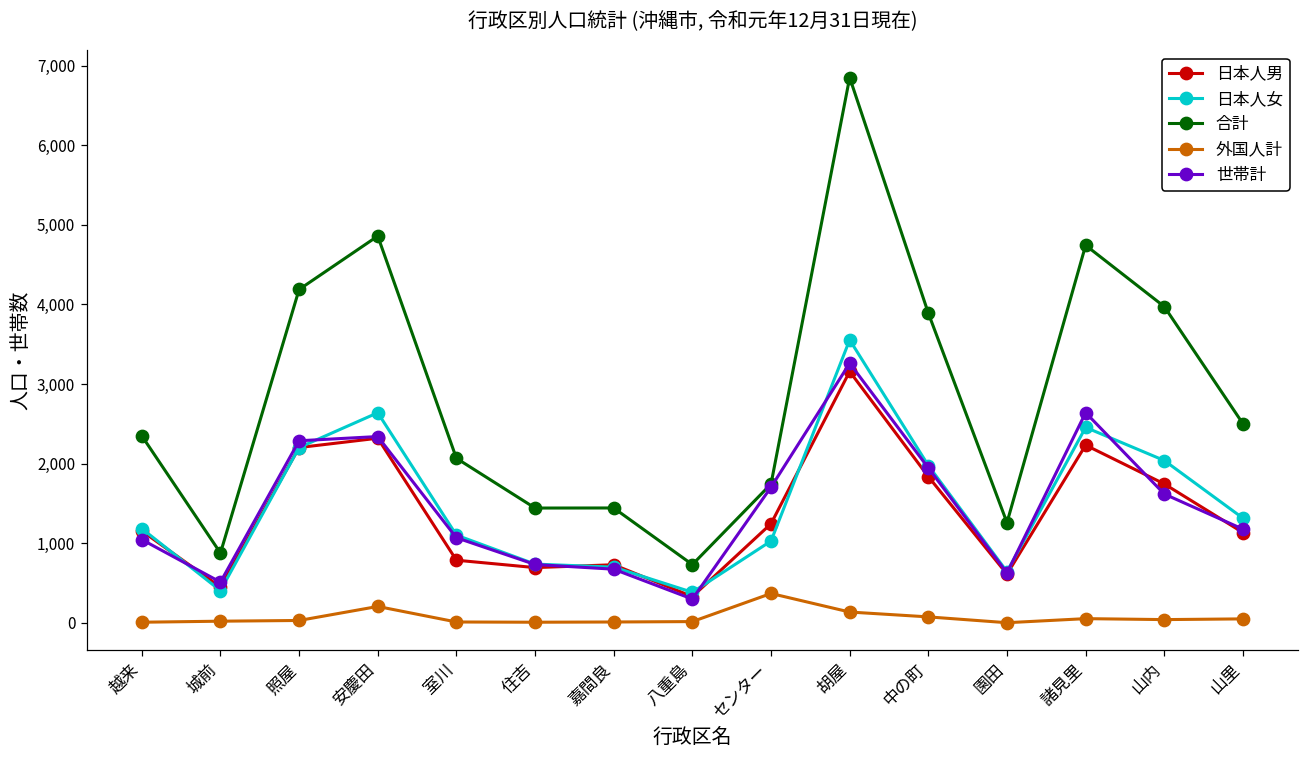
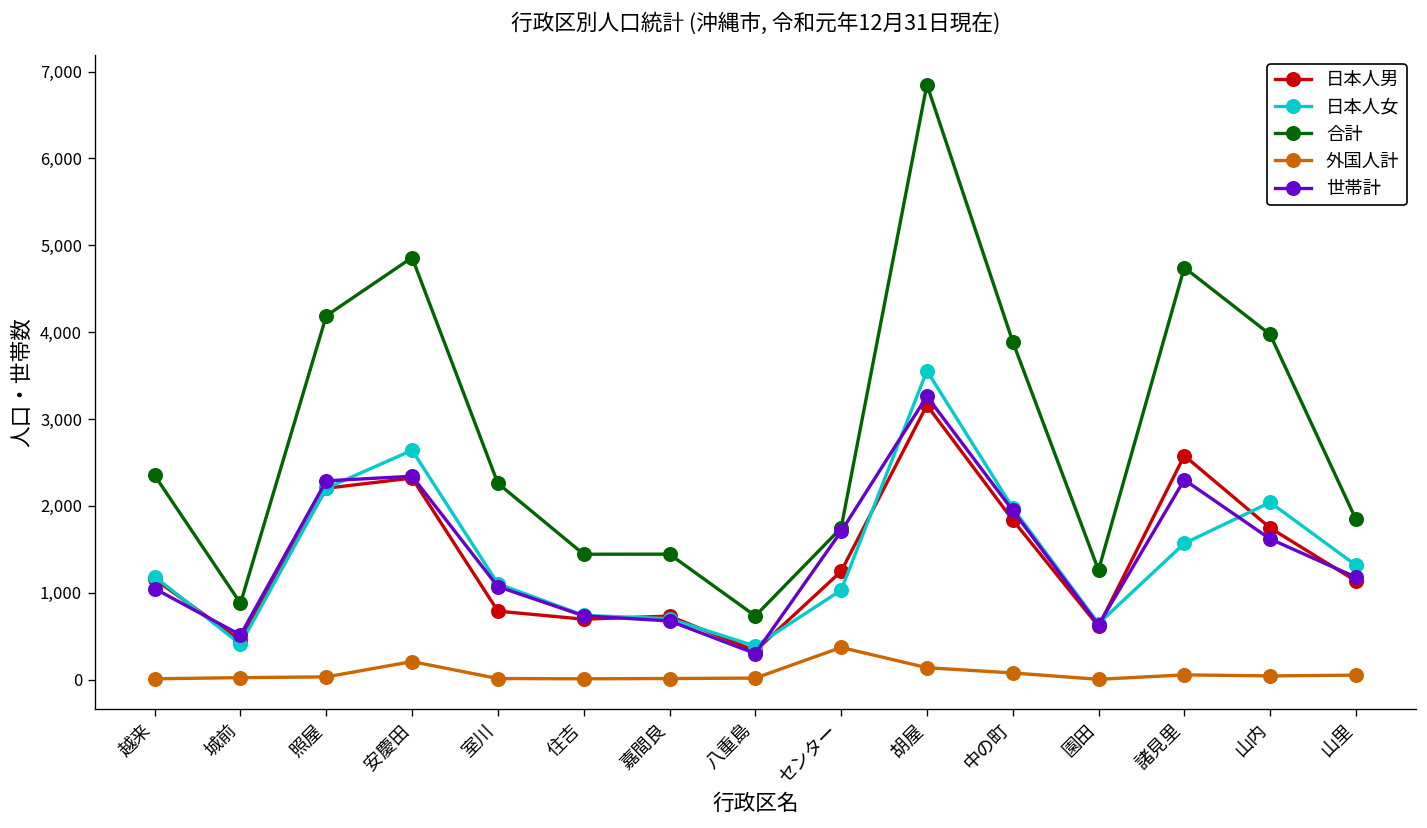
合計, 室川: 2,100 -> 2,300
日本人男, 諸見里: 2,200 -> 2,600
日本人女, 諸見里: 2,500 -> 1,600
世帯計, 諸見里: 2,600 -> 2,300
合計, 山里: 2,500 -> 1,800
